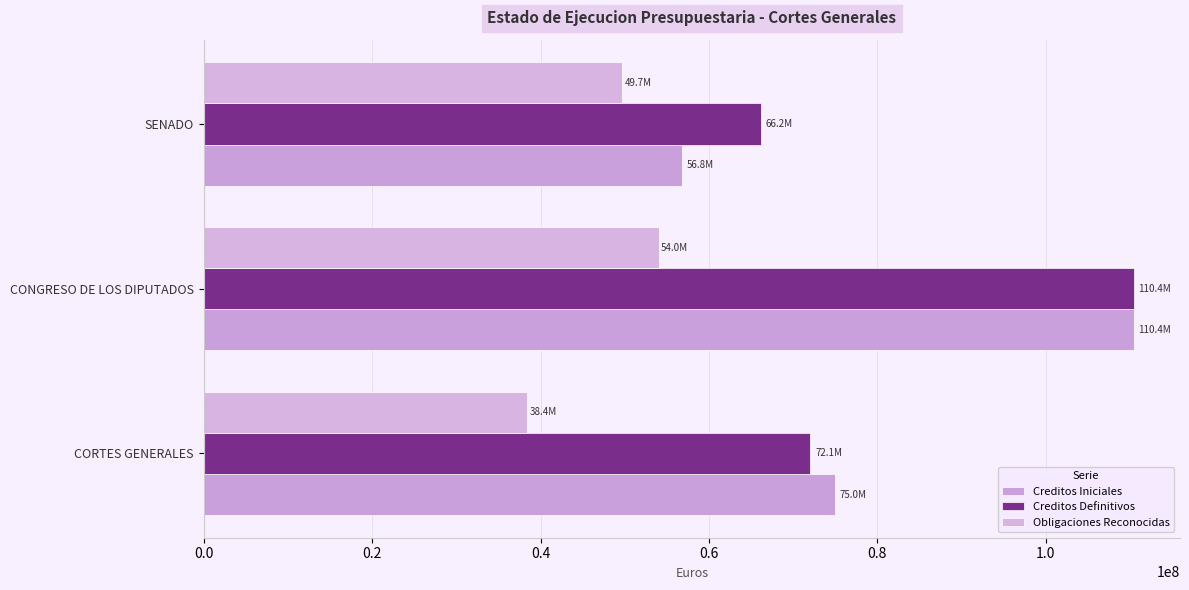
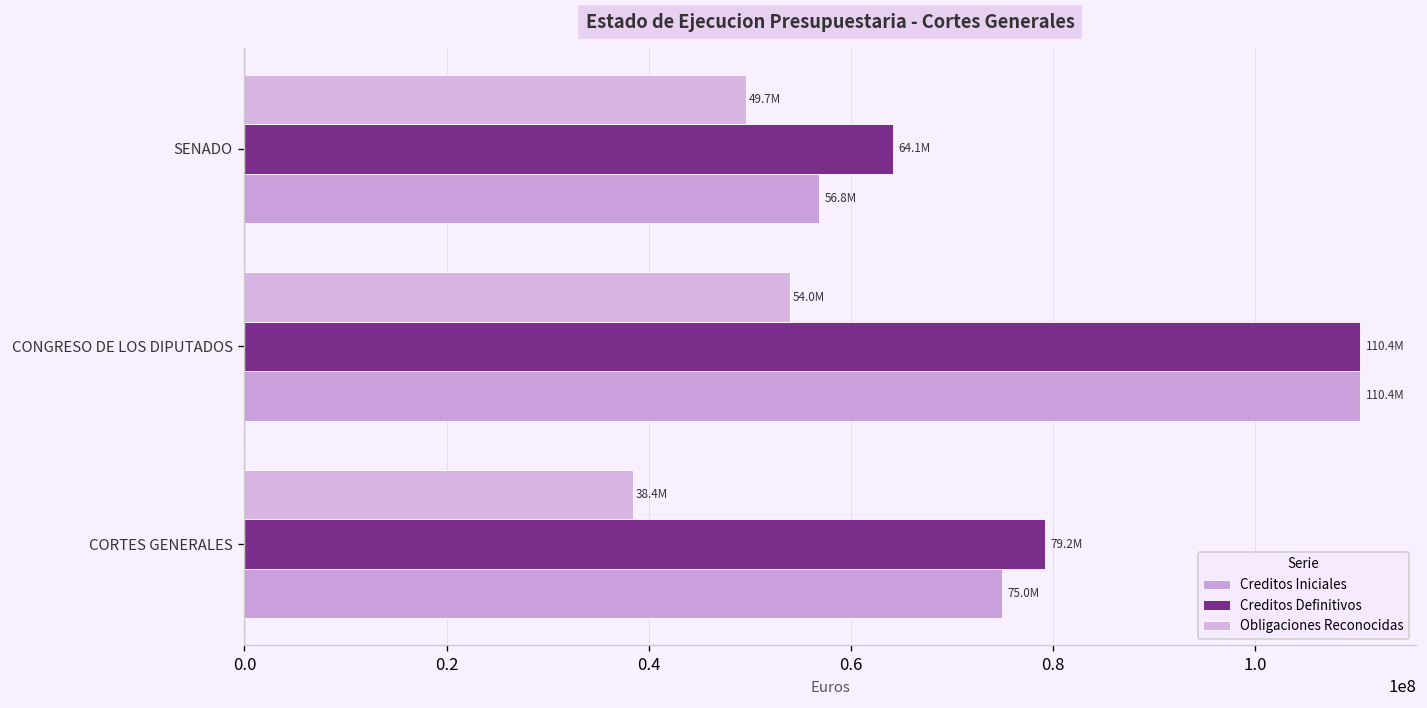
Creditos Definitivos, SENADO: 66.2M -> 64.1M
Creditos Definitivos, CORTES GENERALES: 72.1M -> 79.2M
